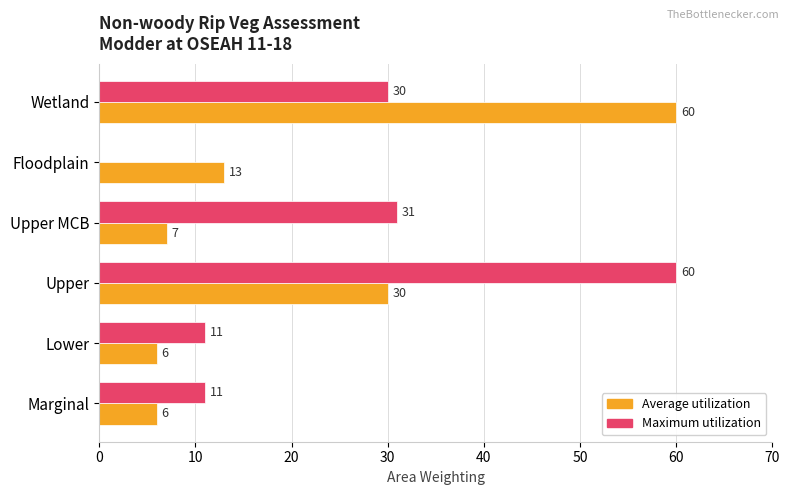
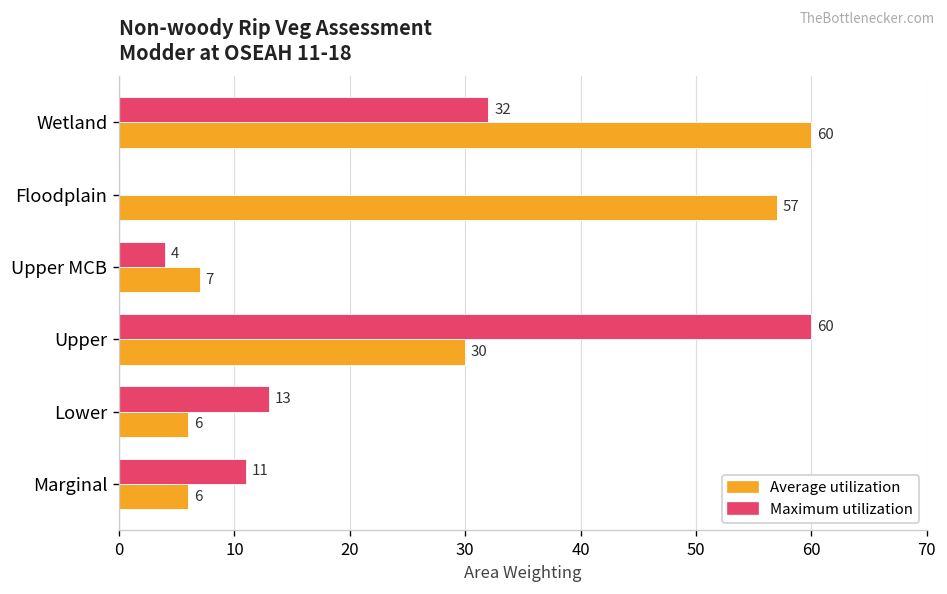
Maximum utilization, Wetland: 30 -> 32
Average utilization, Floodplain: 13 -> 57
Maximum utilization, Upper MCB: 31 -> 4
Maximum utilization, Lower: 11 -> 13
